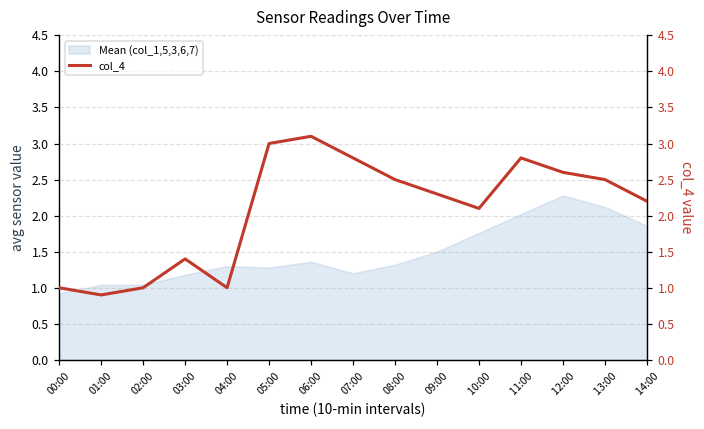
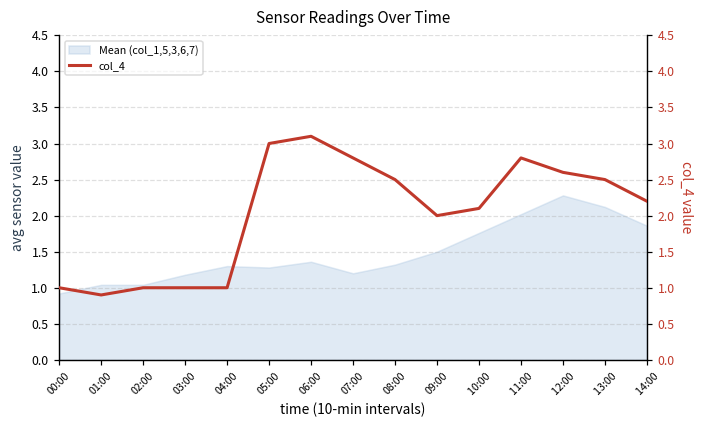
col_4, 03:00: 1.4 -> 1.0
col_4, 09:00: 2.3 -> 2.0
